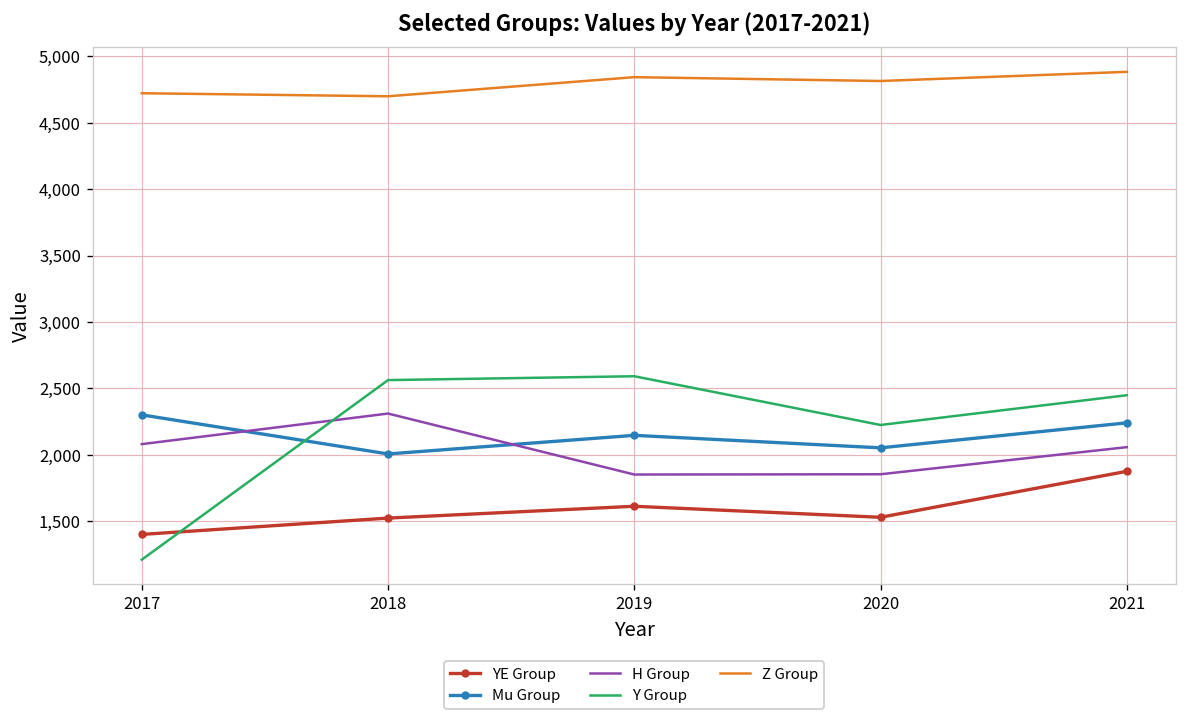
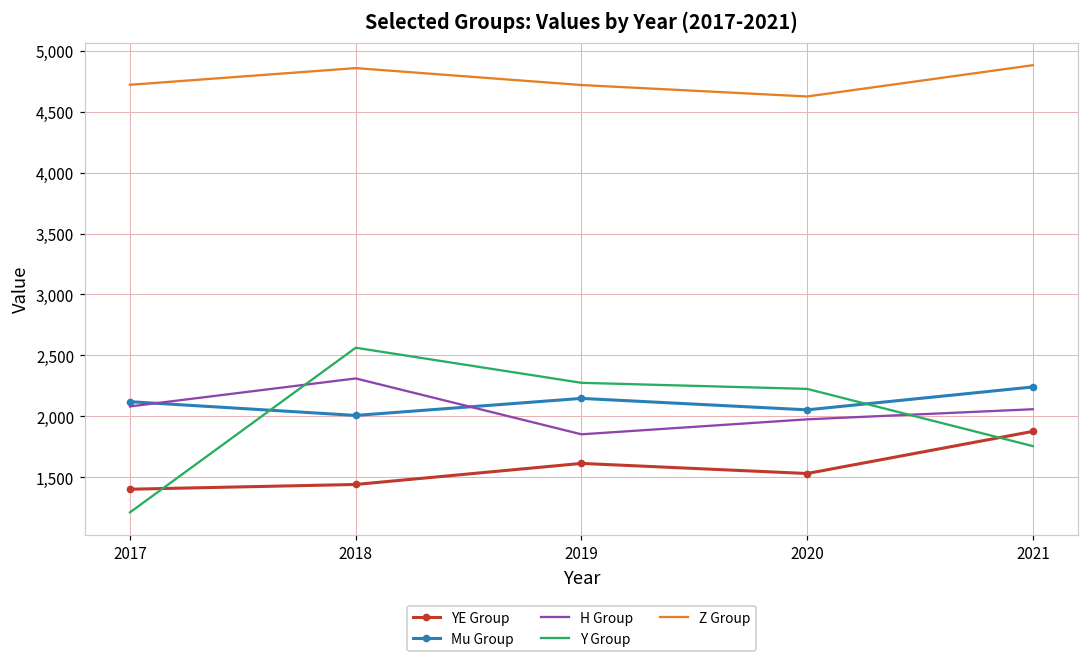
Mu Group, 2017: 2,300 -> 2,120
YE Group, 2018: 1,520 -> 1,440
Z Group, 2018: 4,700 -> 4,860
Y Group, 2019: 2,590 -> 2,270
Z Group, 2019: 4,840 -> 4,720
H Group, 2020: 1,850 -> 1,970
Z Group, 2020: 4,810 -> 4,630
Y Group, 2021: 2,450 -> 1,750
